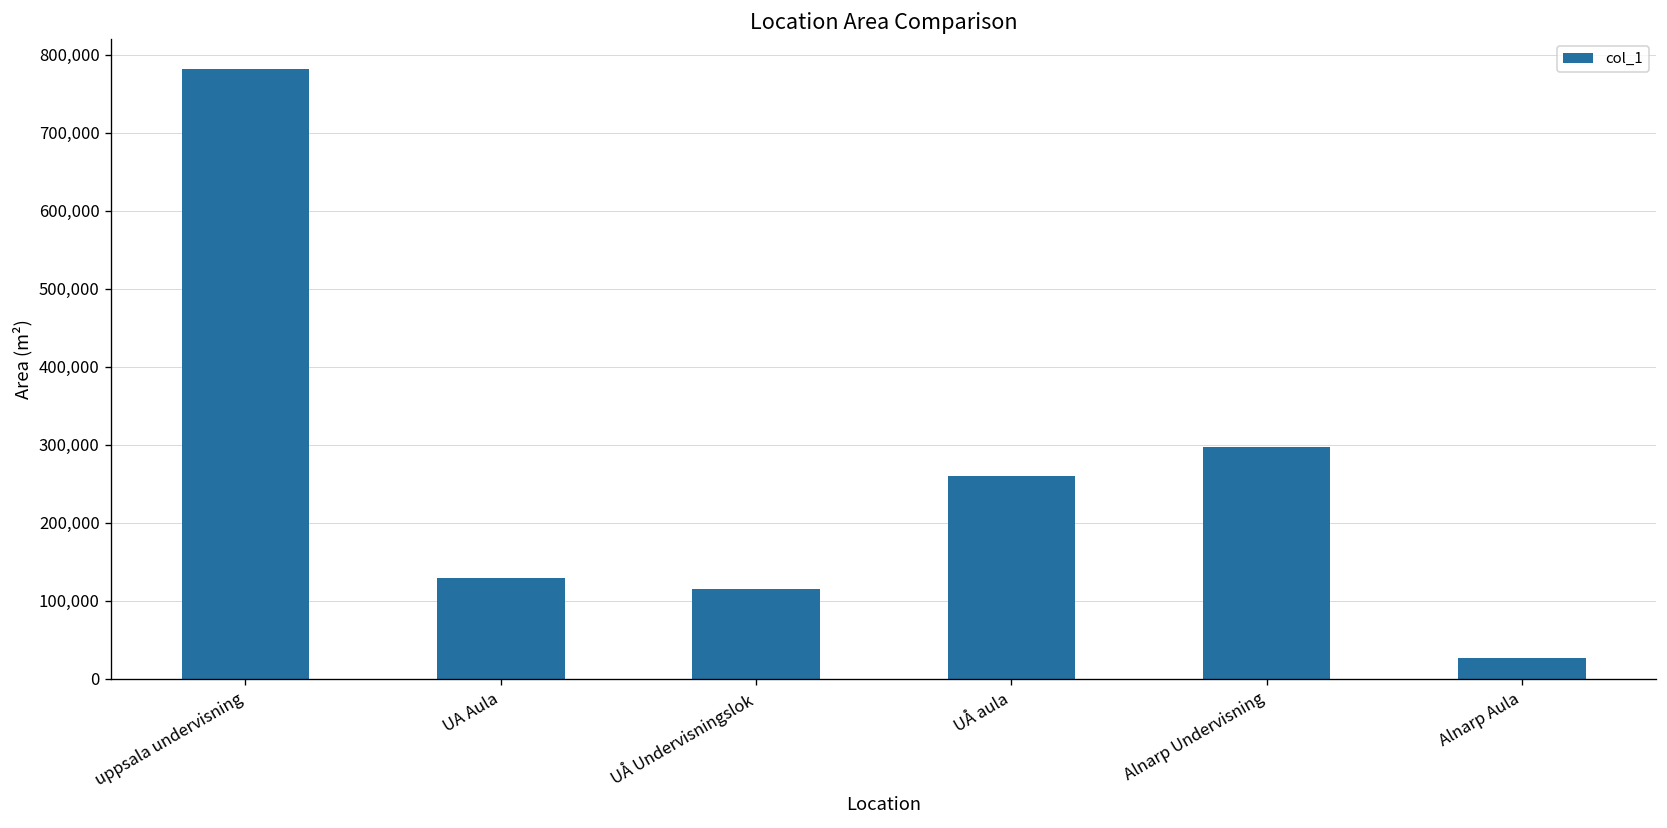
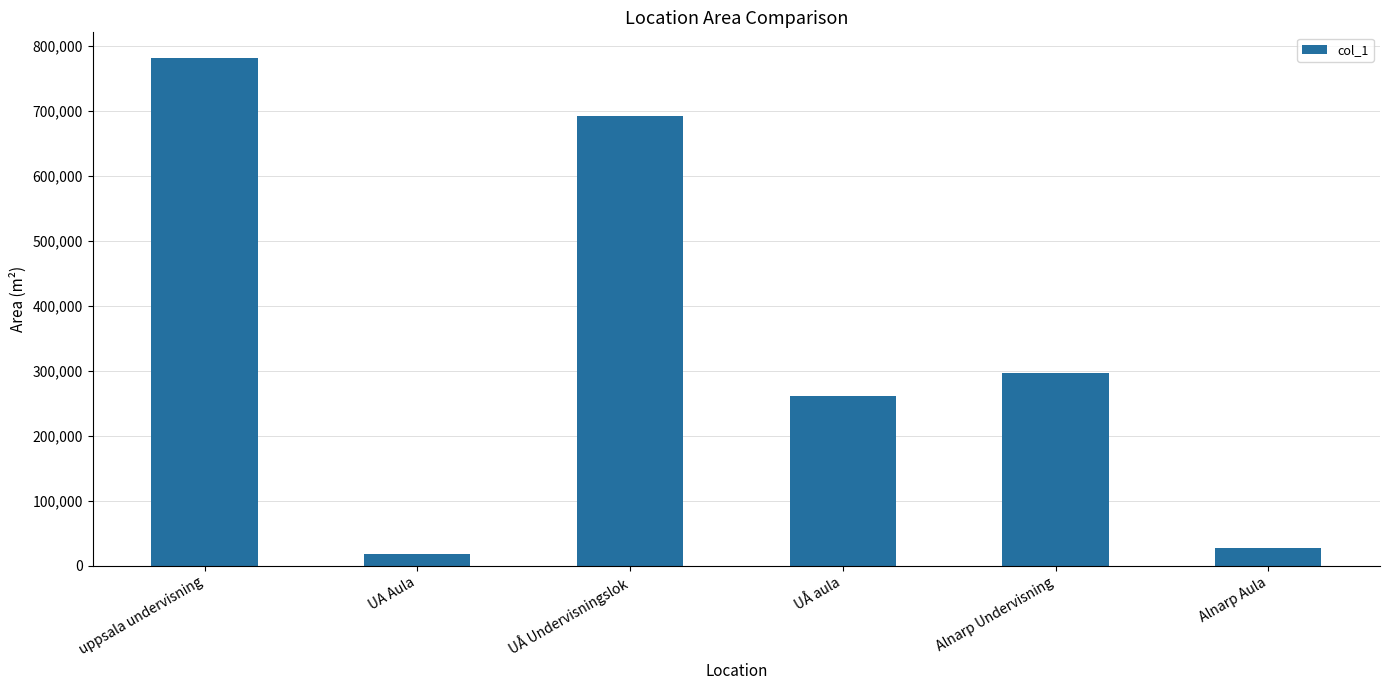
UA Aula: 130,000 -> 20,000
UÅ Undervisningslok: 120,000 -> 690,000
